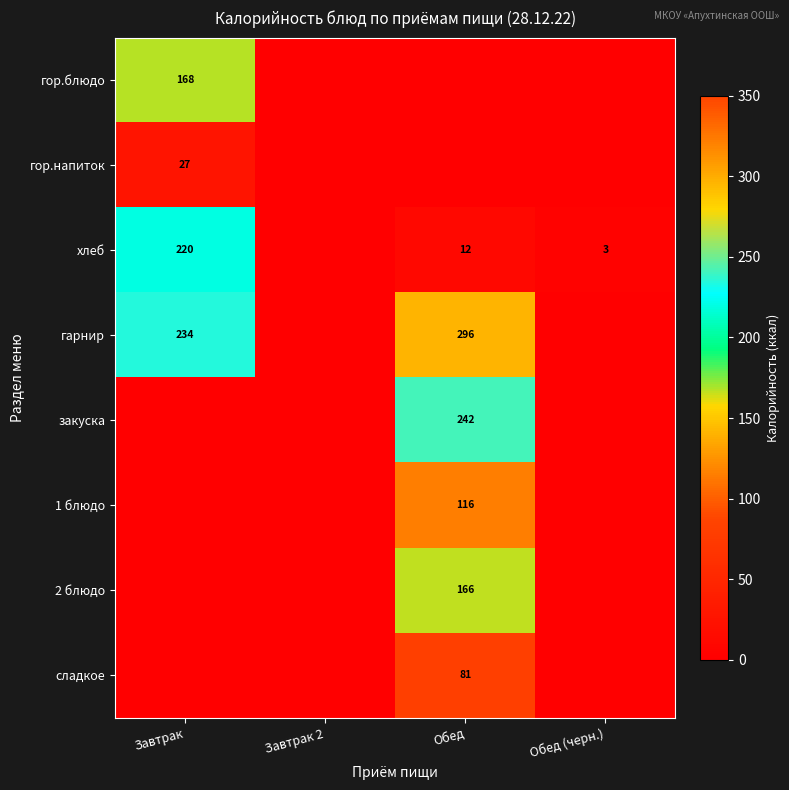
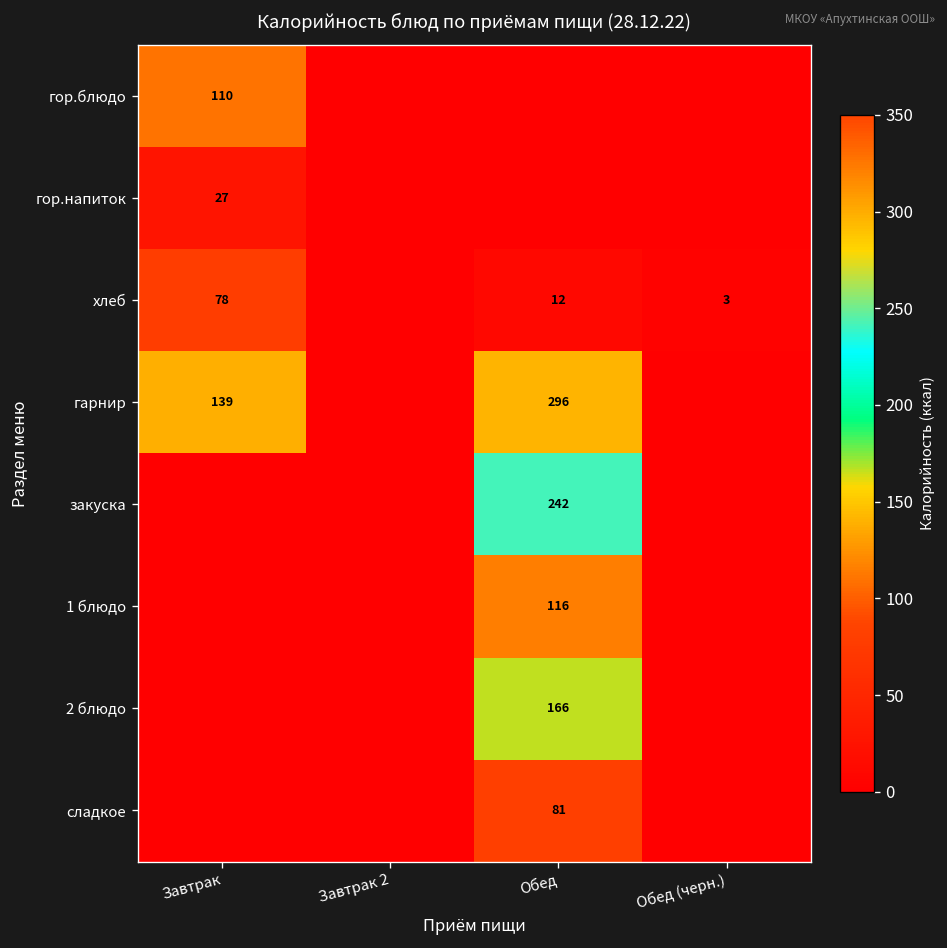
гор.блюдо, Завтрак: 168 -> 110
хлеб, Завтрак: 220 -> 78
гарнир, Завтрак: 234 -> 139
